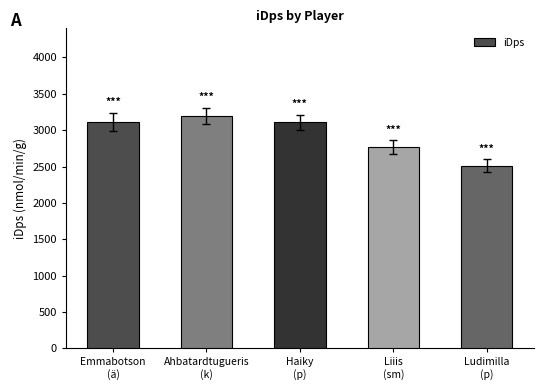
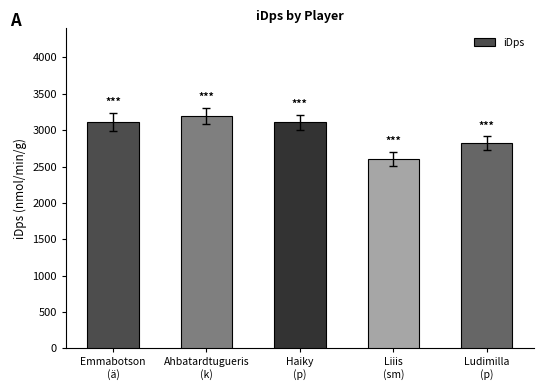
iDps, Liiis (sm): 2800 -> 2600
iDps, Ludimilla (p): 2500 -> 2800
